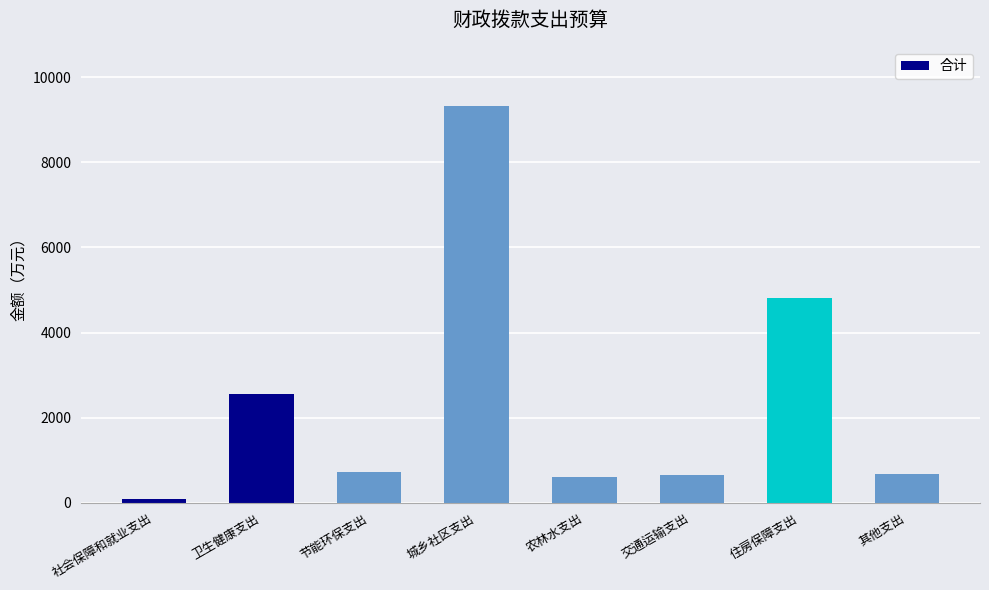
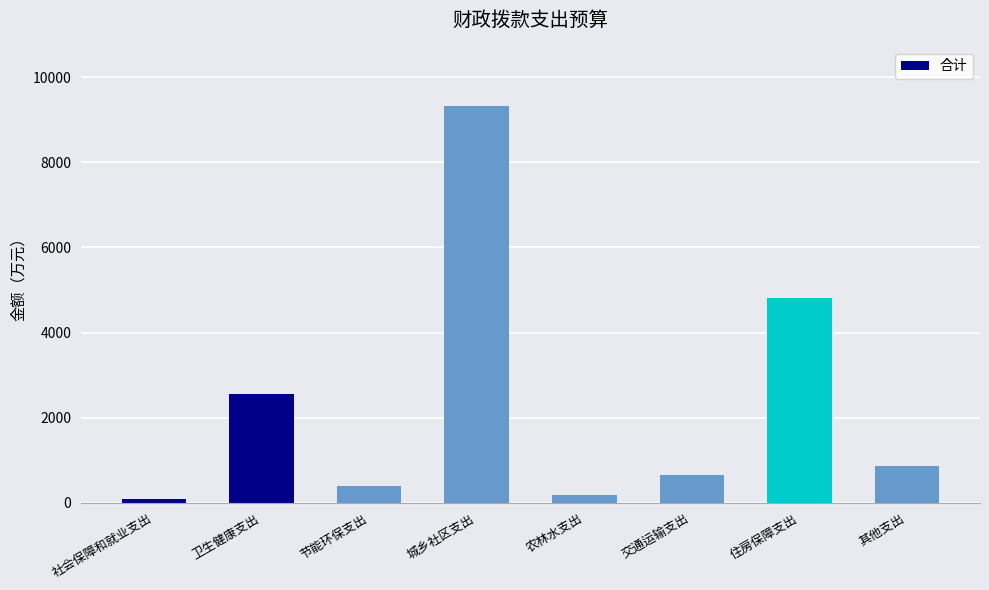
节能环保支出: 700 -> 400
农林水支出: 600 -> 200
其他支出: 700 -> 900
